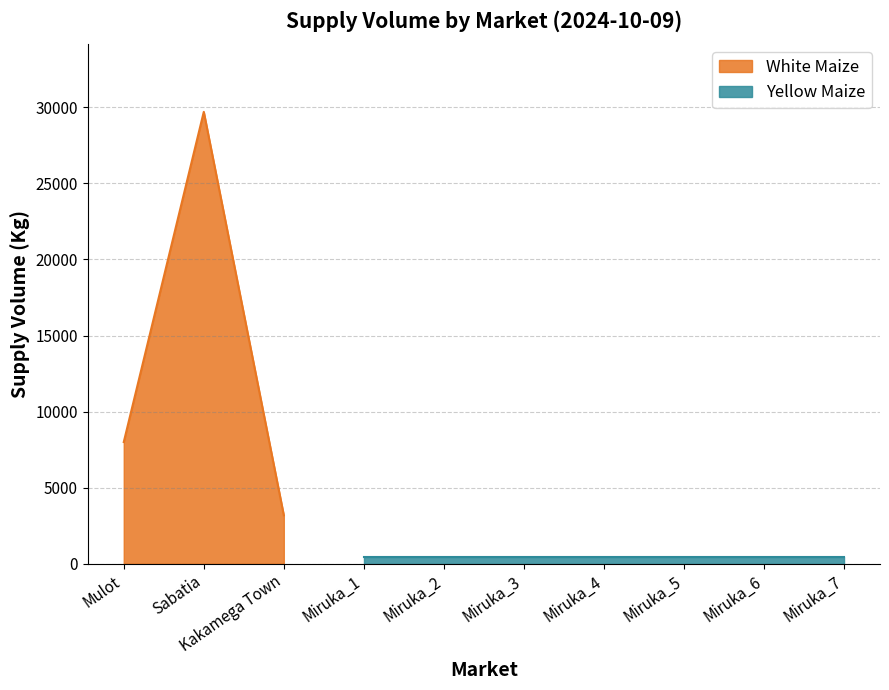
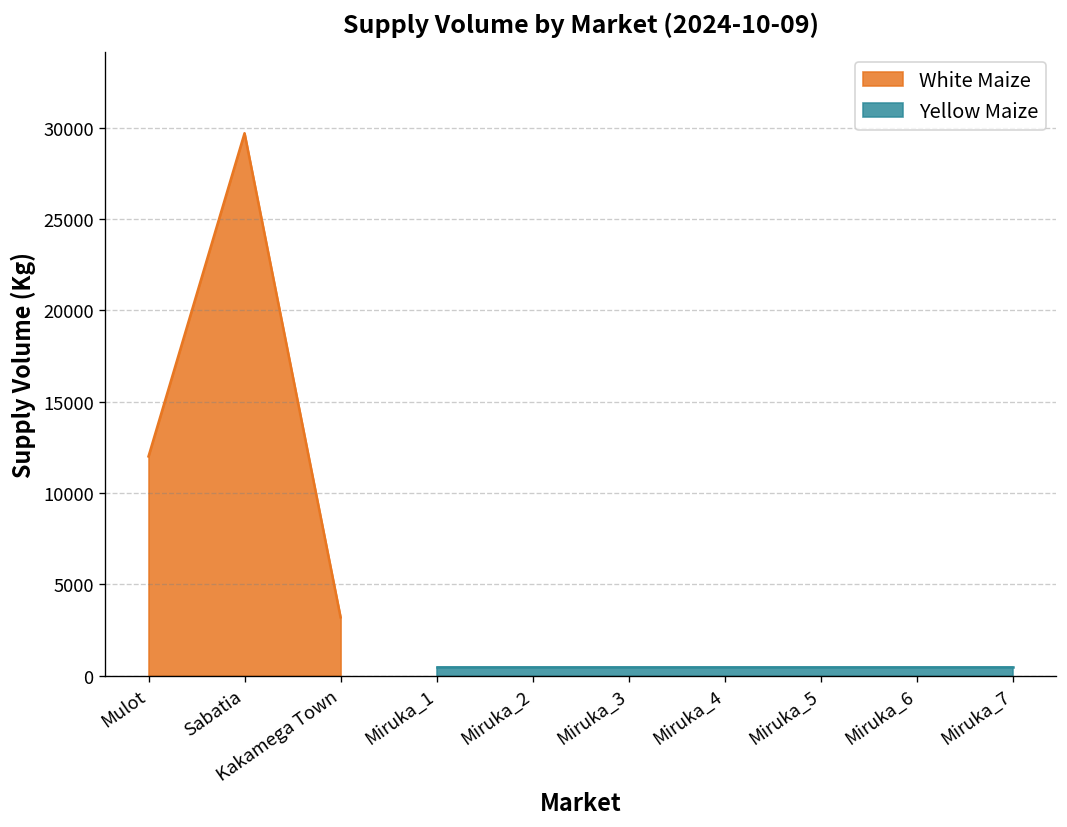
White Maize, Mulot: 8000 -> 12000
